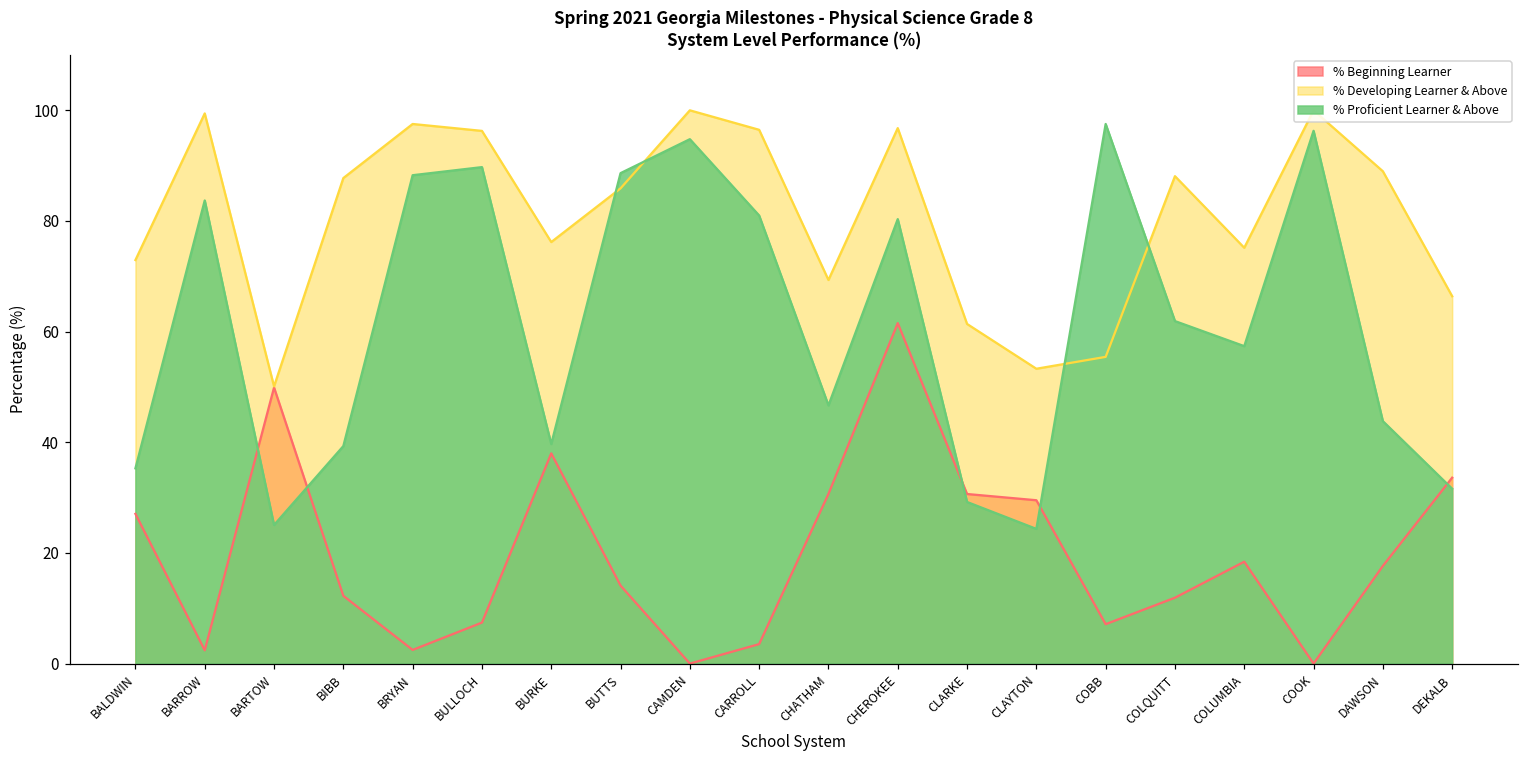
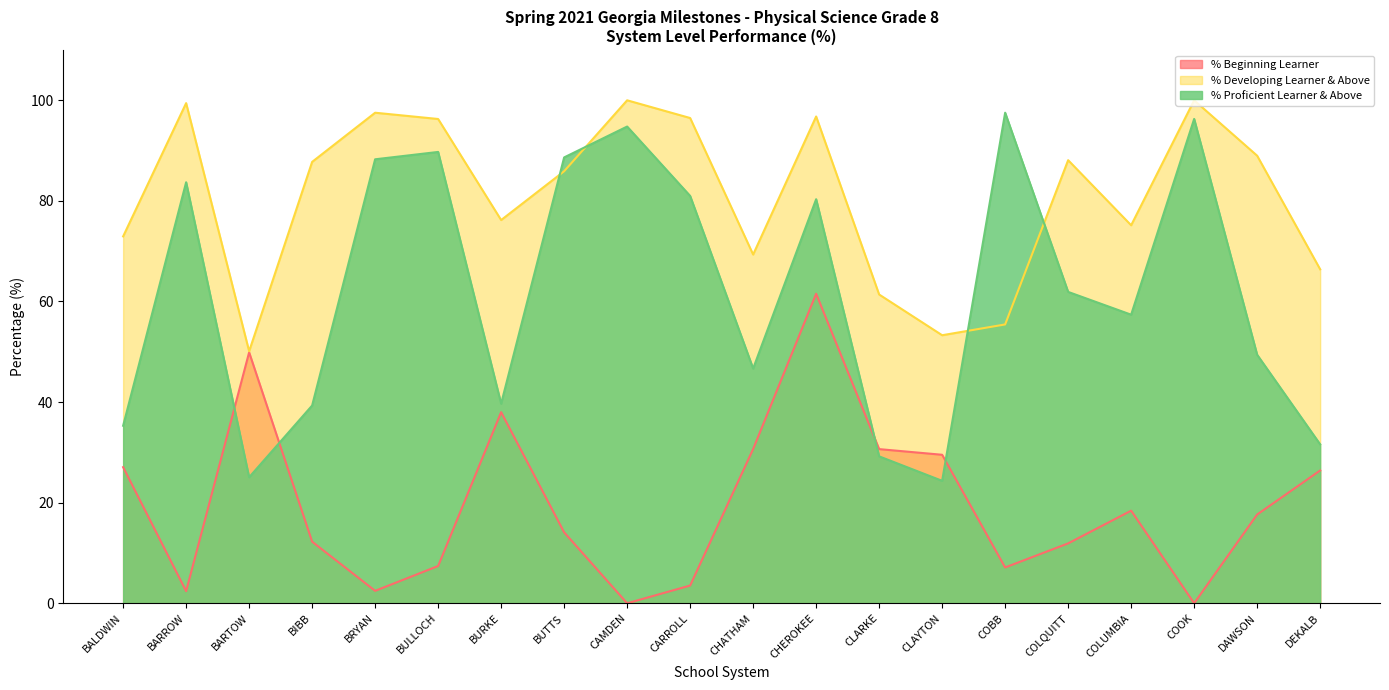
% Proficient Learner & Above, DAWSON: 44 -> 49
% Beginning Learner, DEKALB: 34 -> 26
